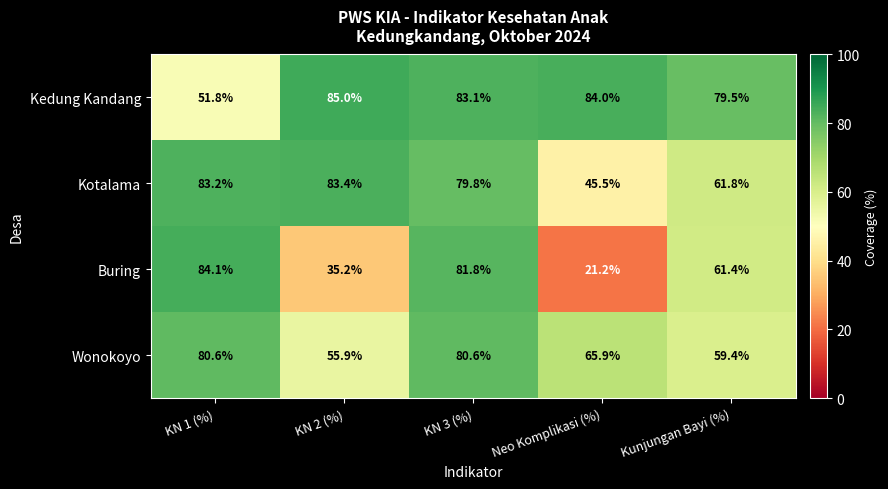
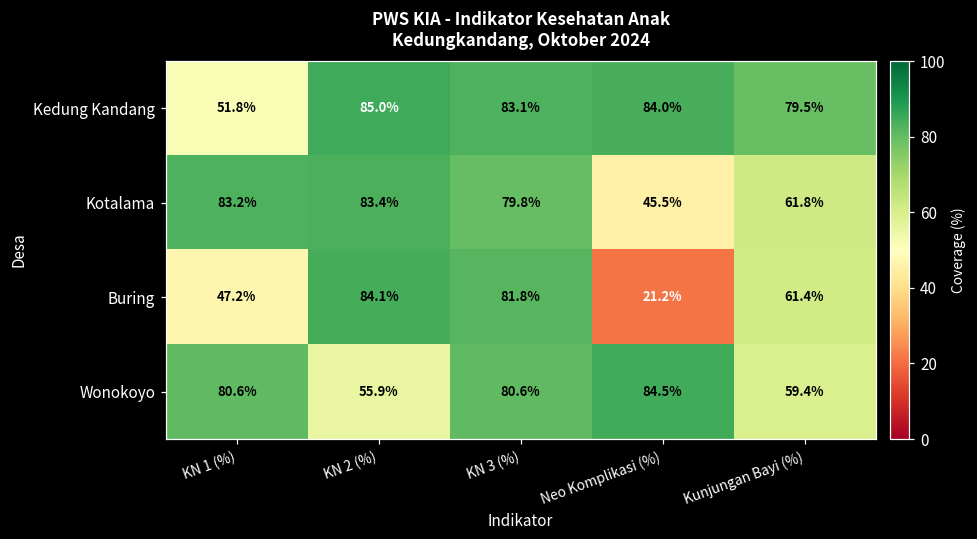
Buring, KN 1 (%): 84.1% -> 47.2%
Buring, KN 2 (%): 35.2% -> 84.1%
Wonokoyo, Neo Komplikasi (%): 65.9% -> 84.5%
